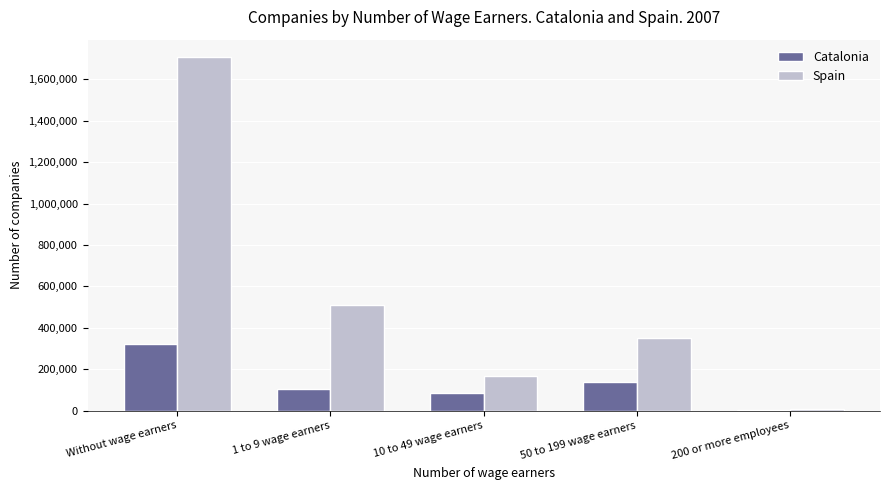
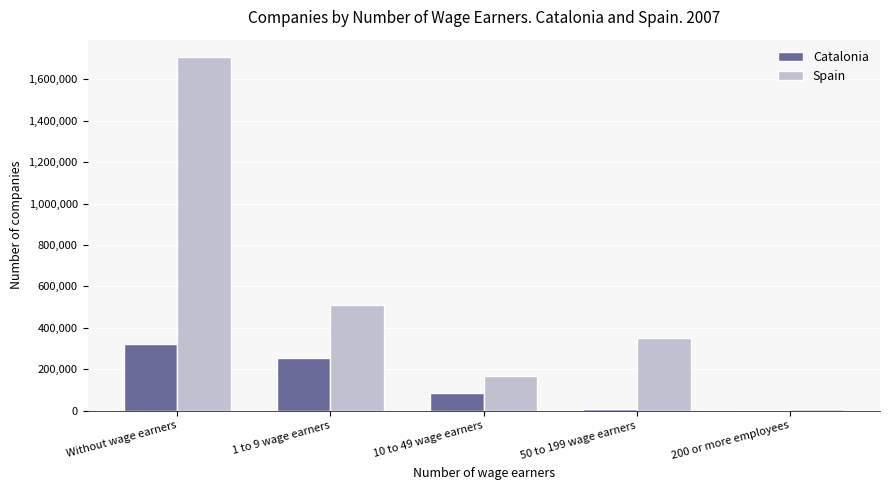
Catalonia, 1 to 9 wage earners: 100,000 -> 260,000
Catalonia, 50 to 199 wage earners: 140,000 -> 10,000
